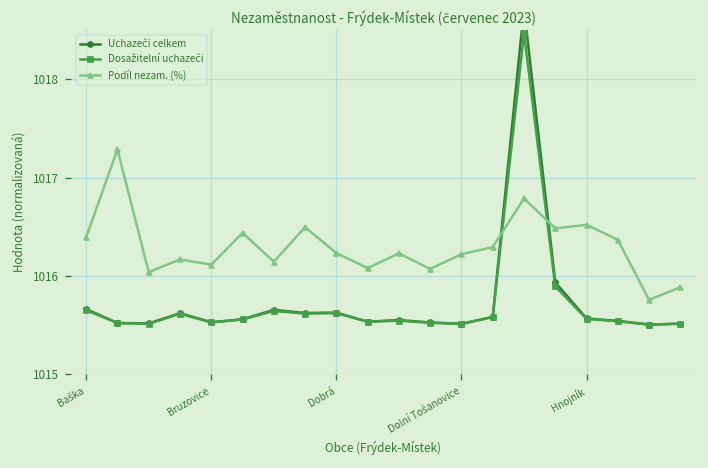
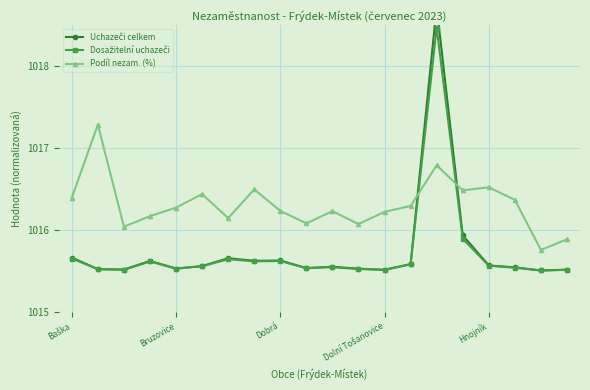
Podíl nezam. (%), Bruzovice: 1016.1 -> 1016.3
